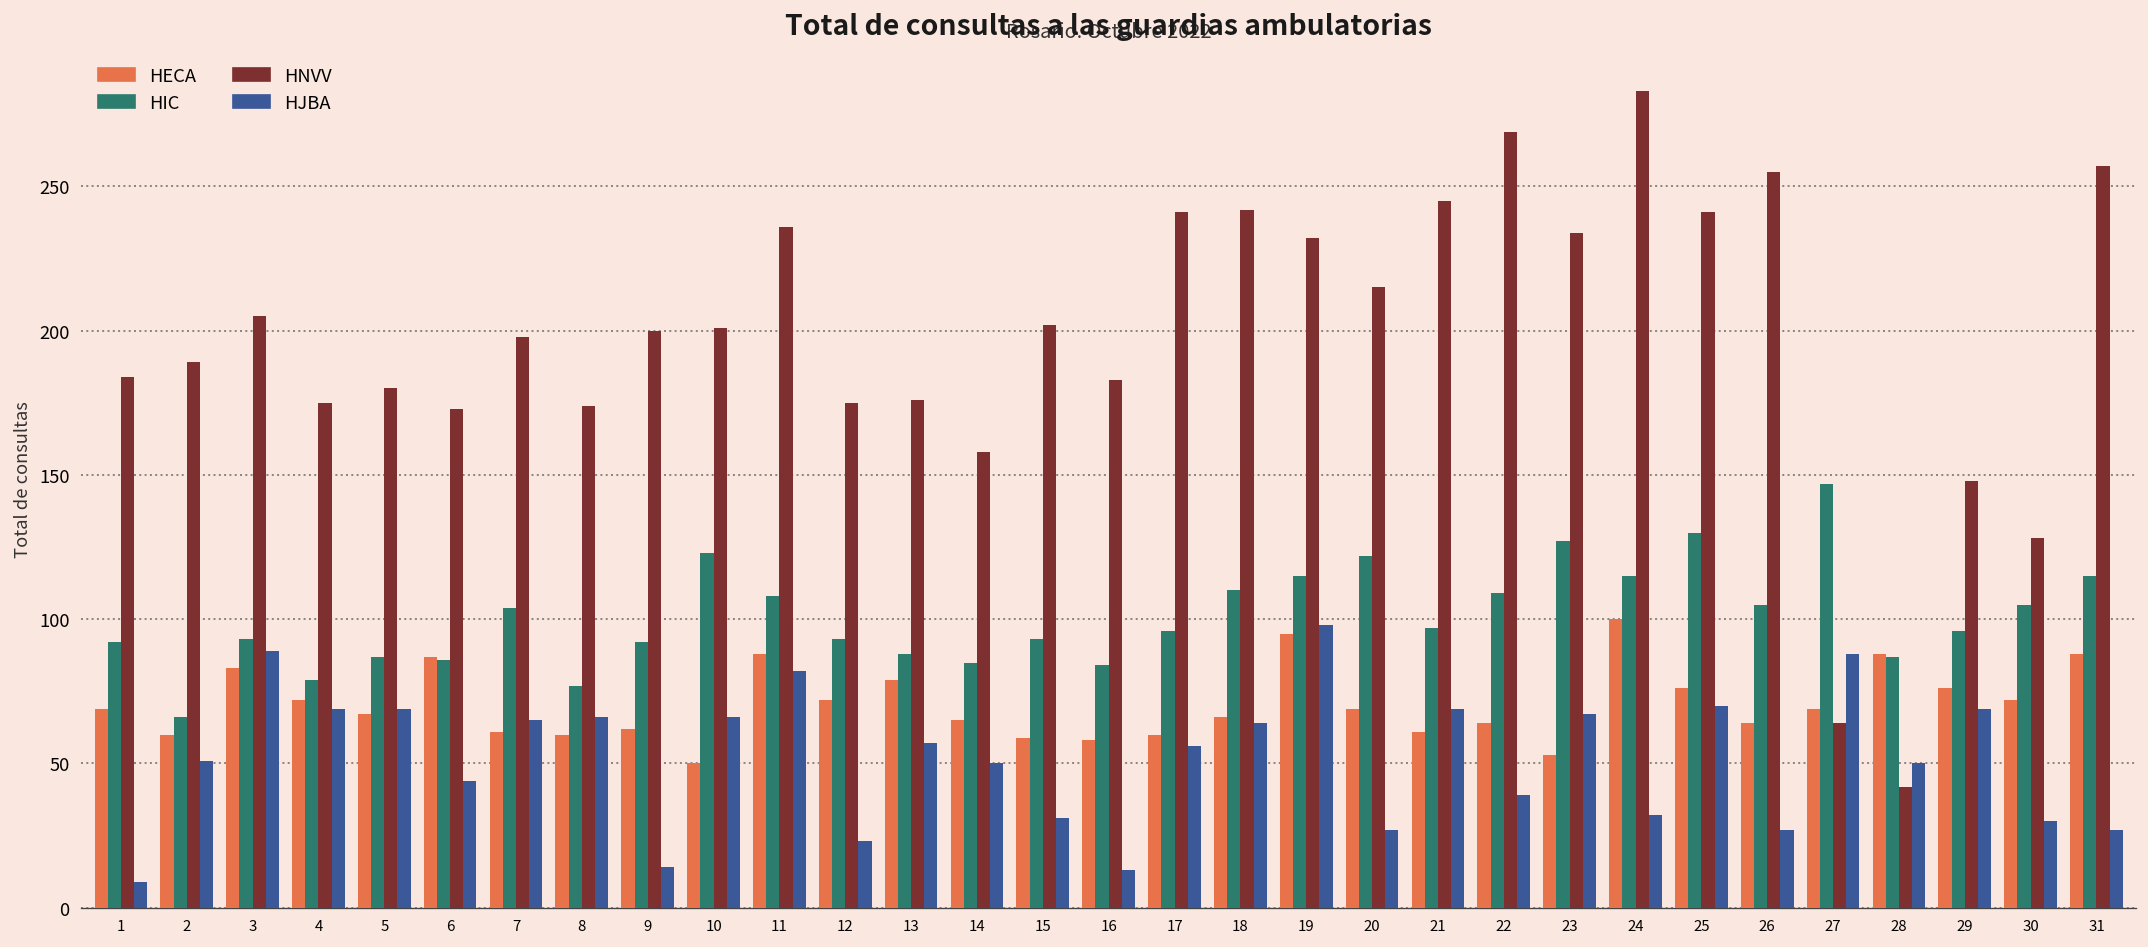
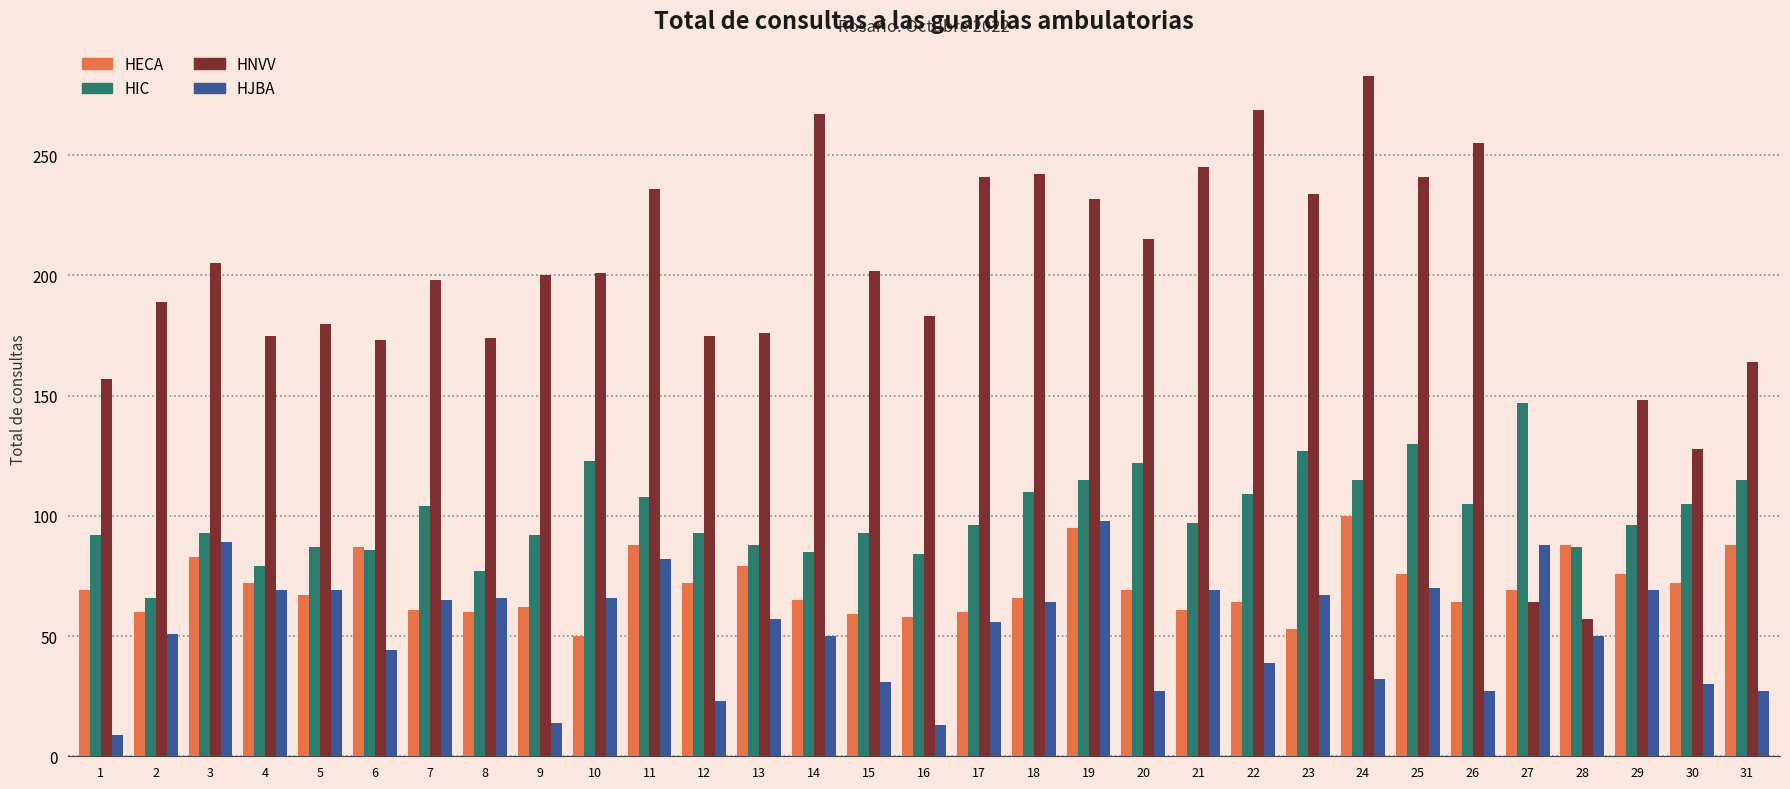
HNVV, 1: 184 -> 157
HNVV, 14: 158 -> 267
HNVV, 28: 42 -> 57
HNVV, 31: 257 -> 164
